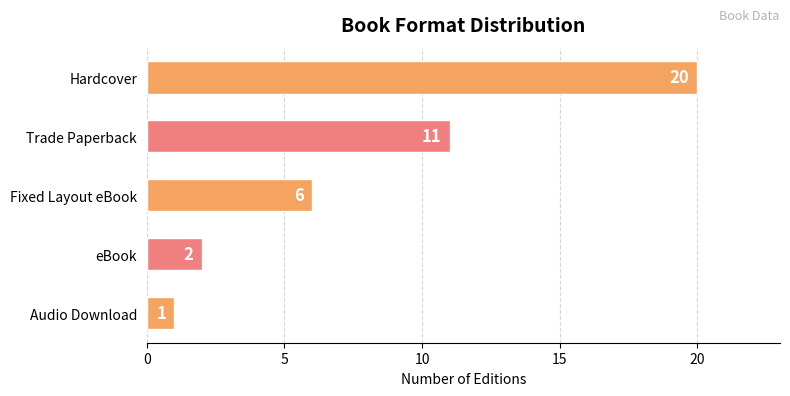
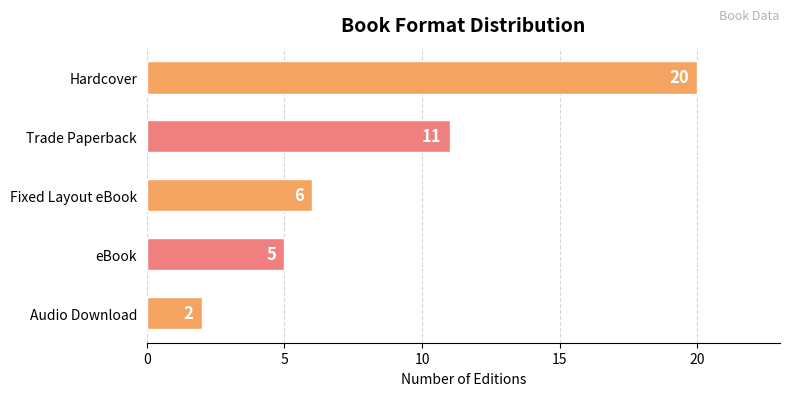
eBook: 2 -> 5
Audio Download: 1 -> 2
